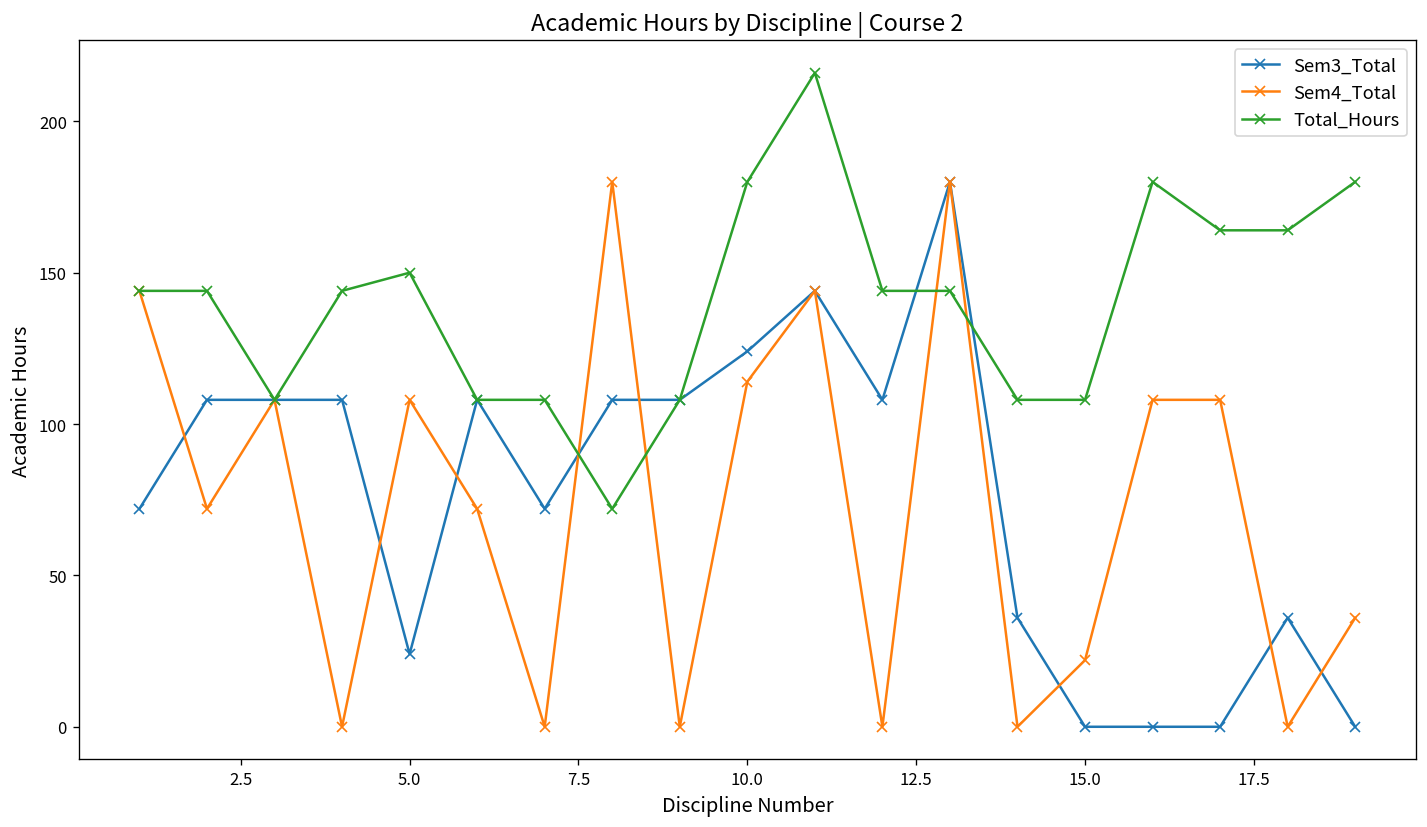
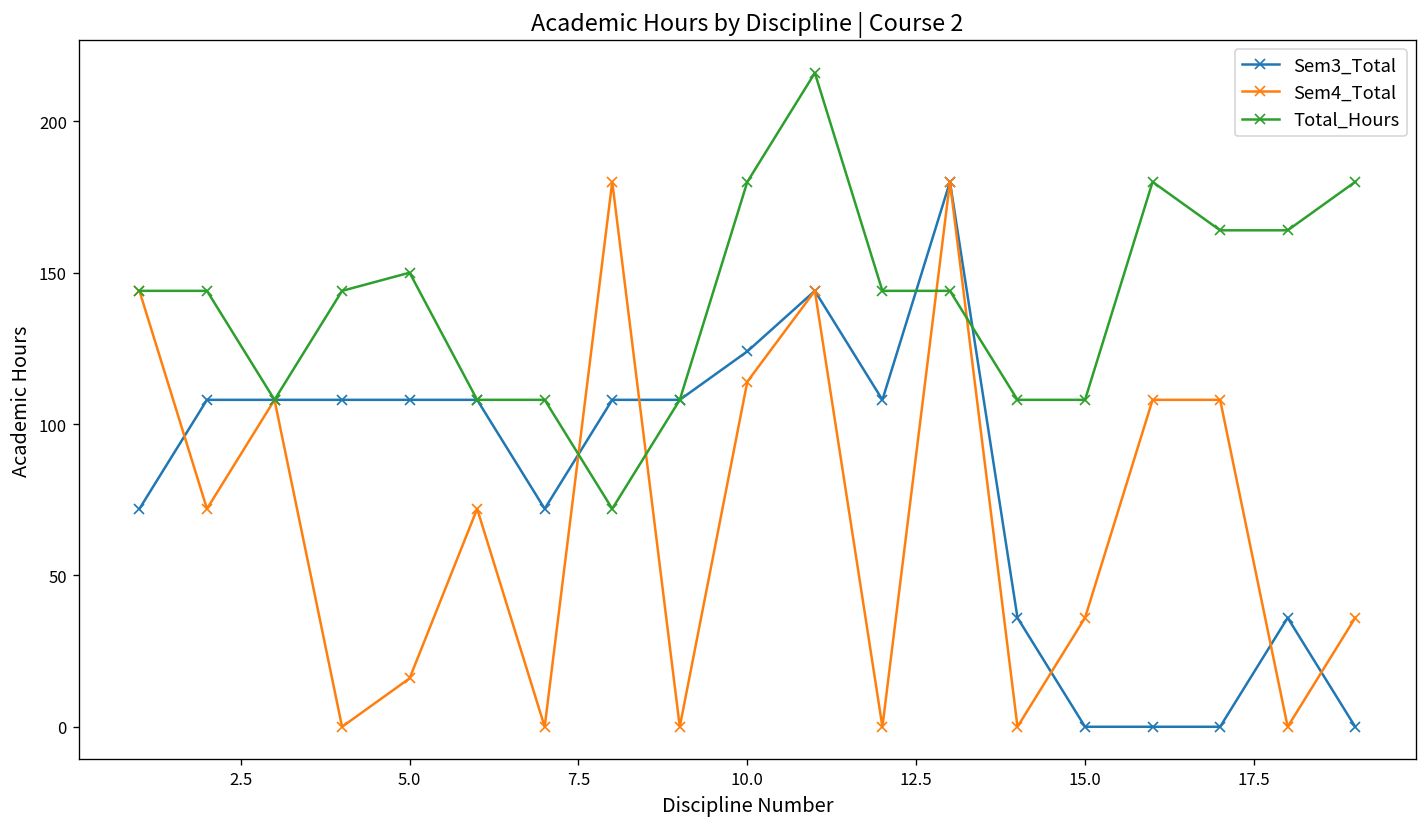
Sem3_Total, 5.0: 24 -> 108
Sem4_Total, 5.0: 108 -> 16
Sem4_Total, 15.0: 22 -> 36
